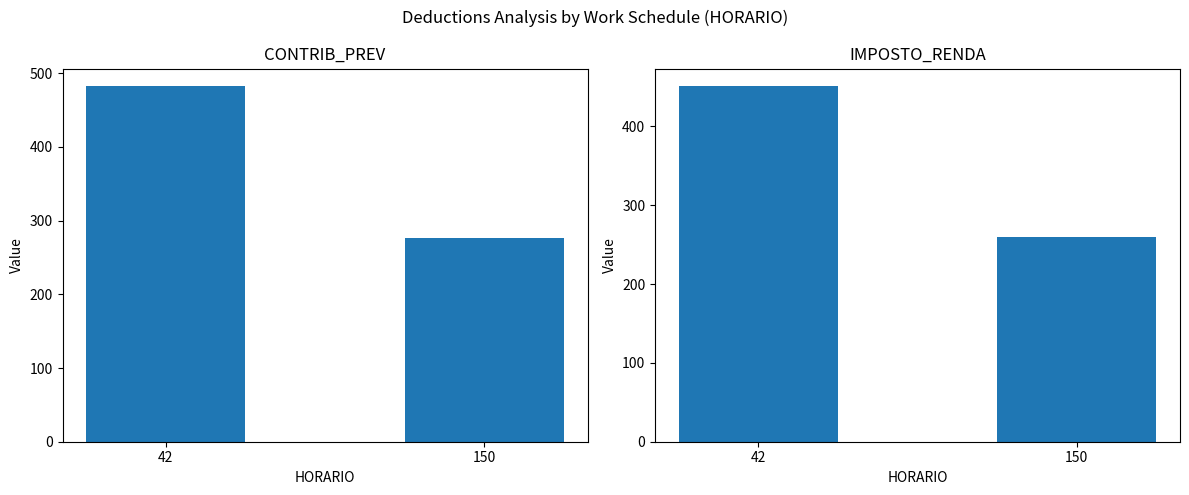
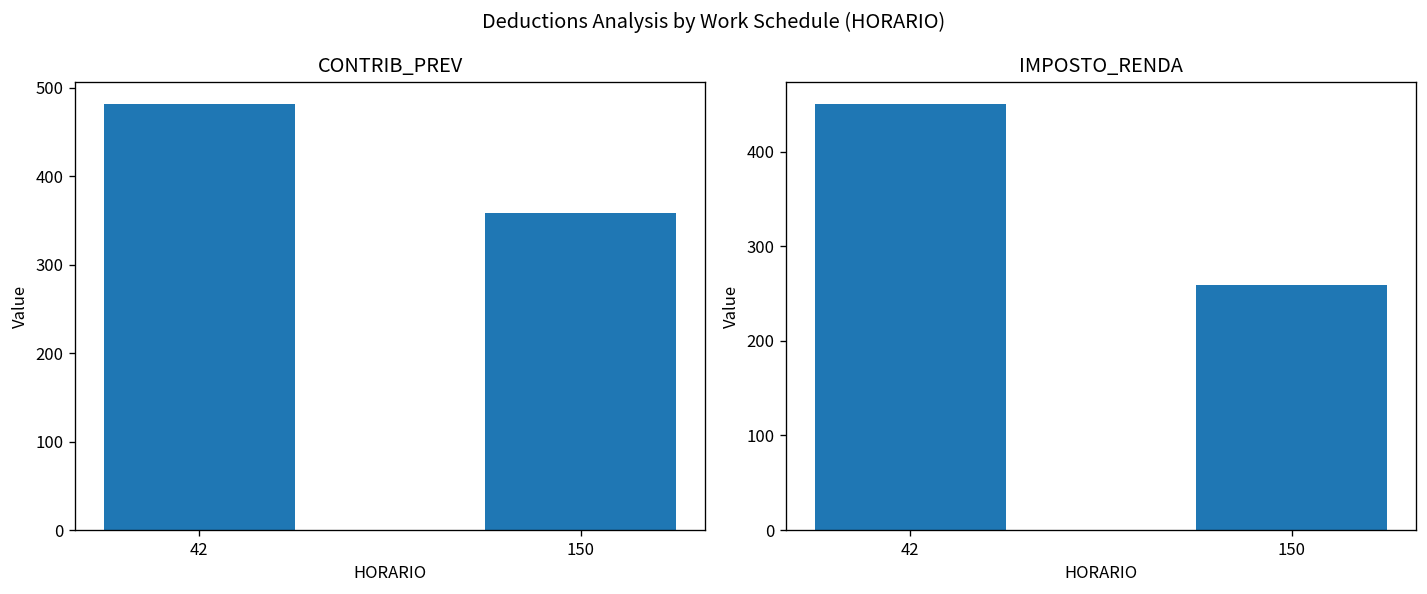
CONTRIB_PREV, 150: 280 -> 360
